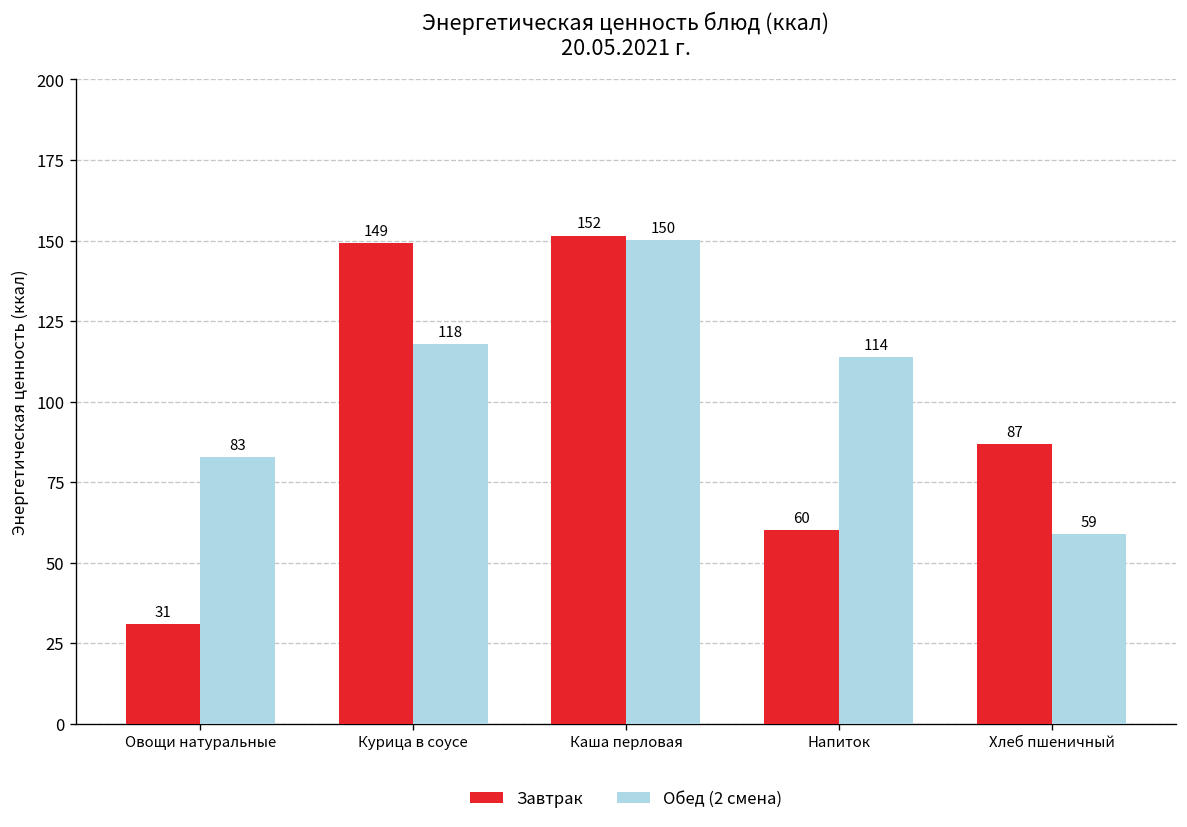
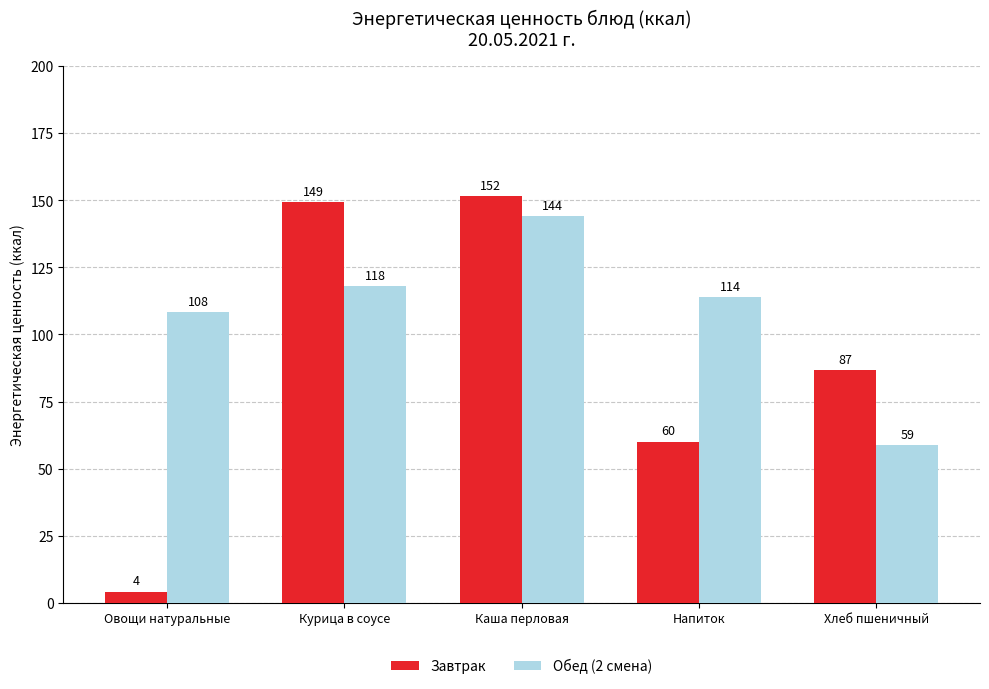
Завтрак, Овощи натуральные: 31 -> 4
Обед (2 смена), Овощи натуральные: 83 -> 108
Обед (2 смена), Каша перловая: 150 -> 144
